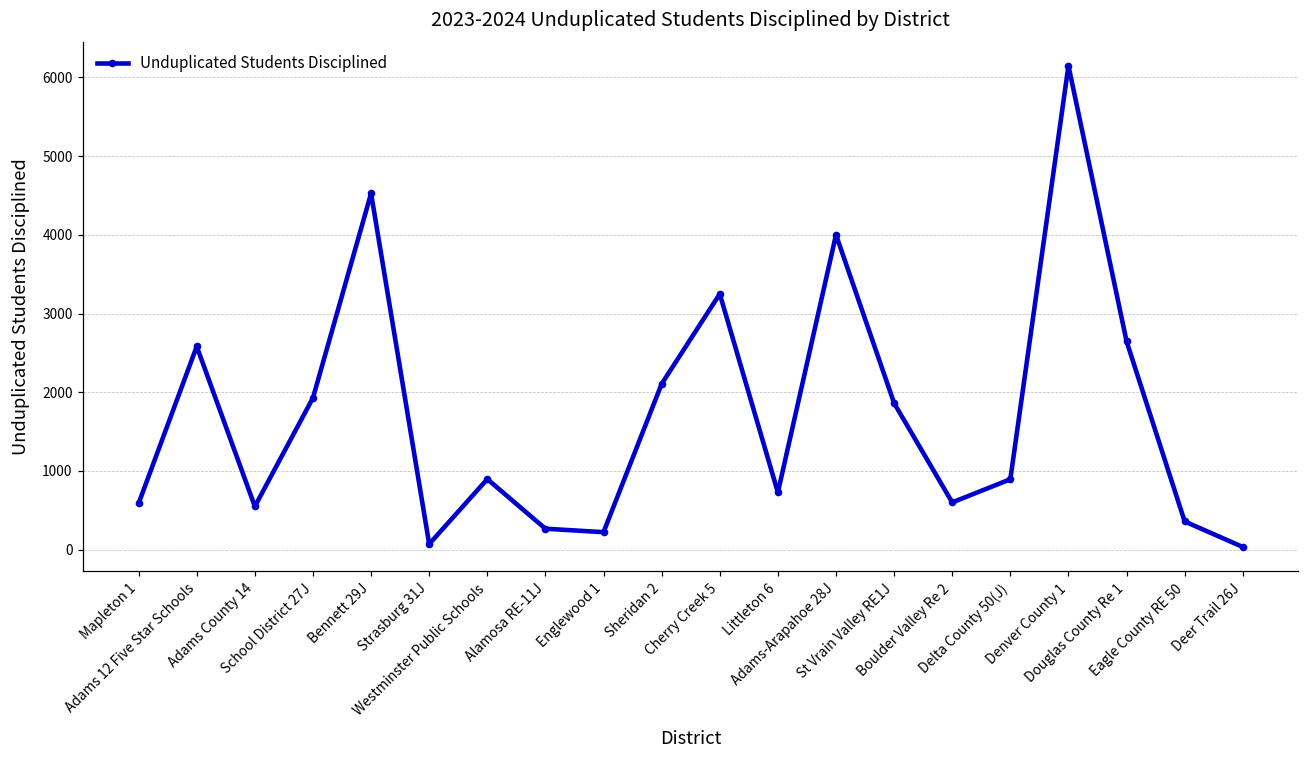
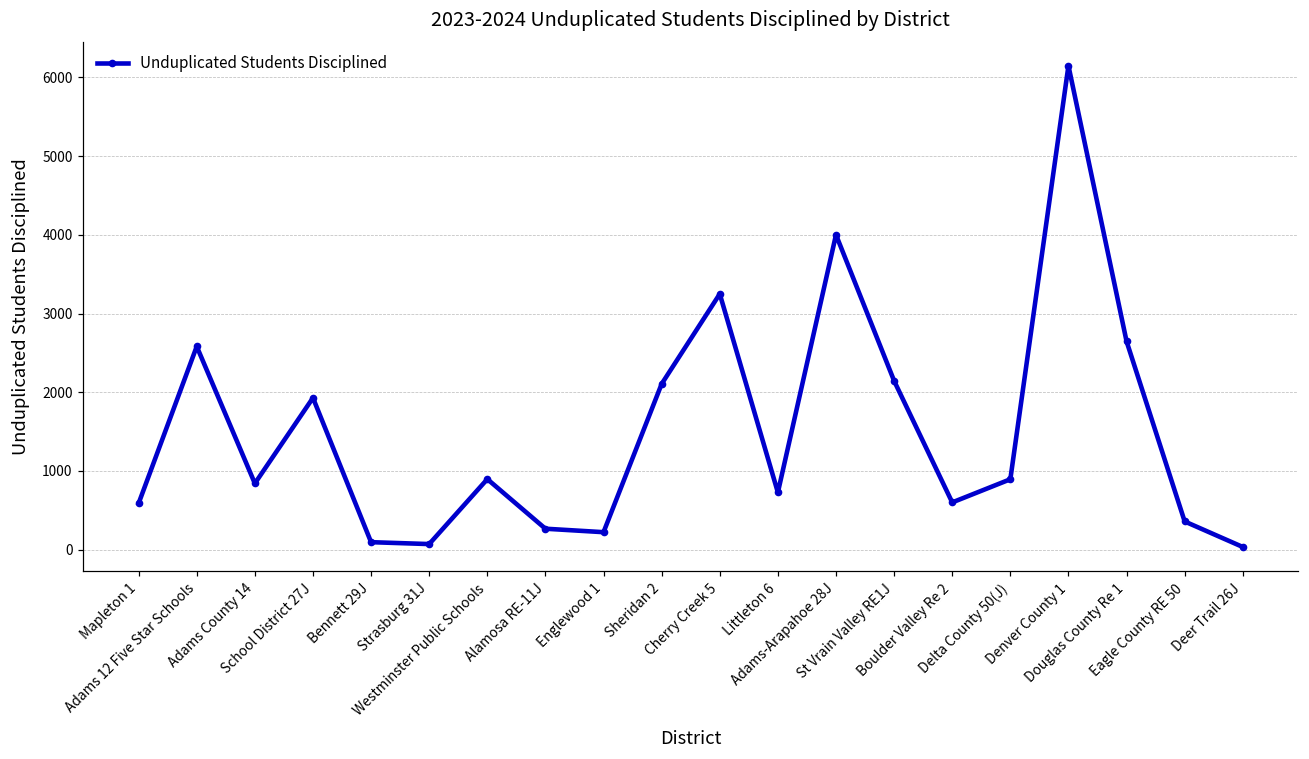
Adams County 14: 600 -> 800
Bennett 29J: 4500 -> 100
St Vrain Valley RE1J: 1900 -> 2100
